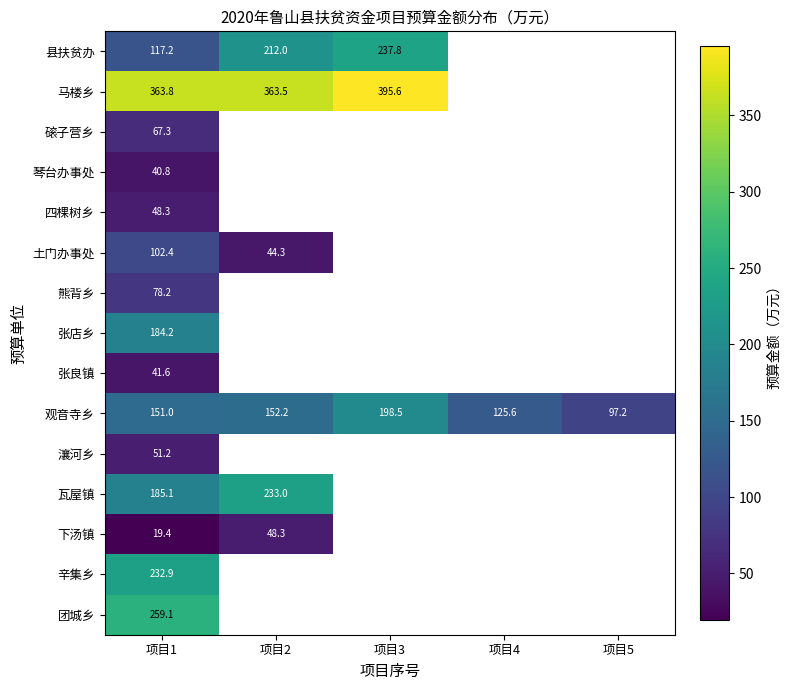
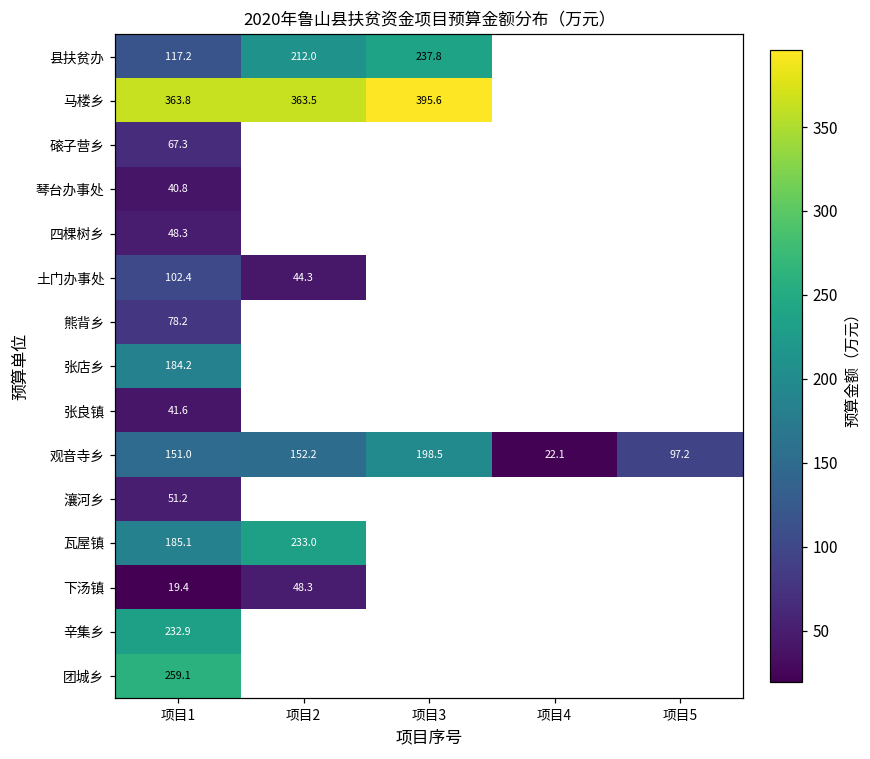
观音寺乡, 项目4: 125.6 -> 22.1
